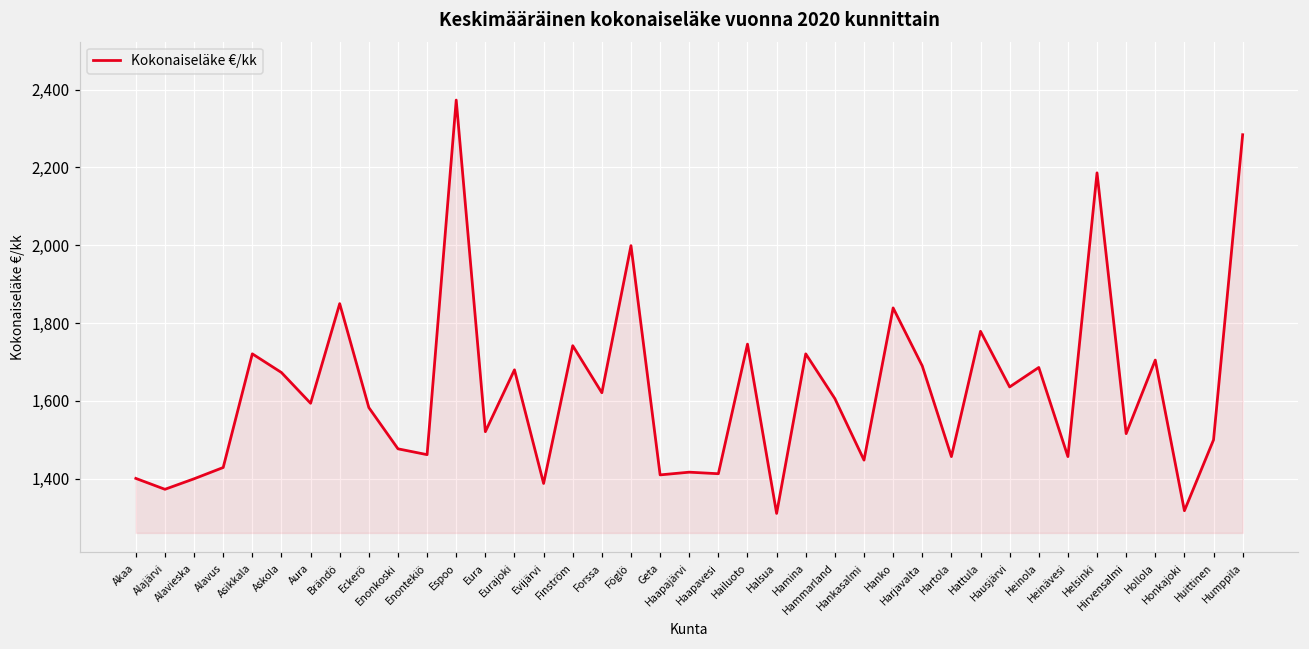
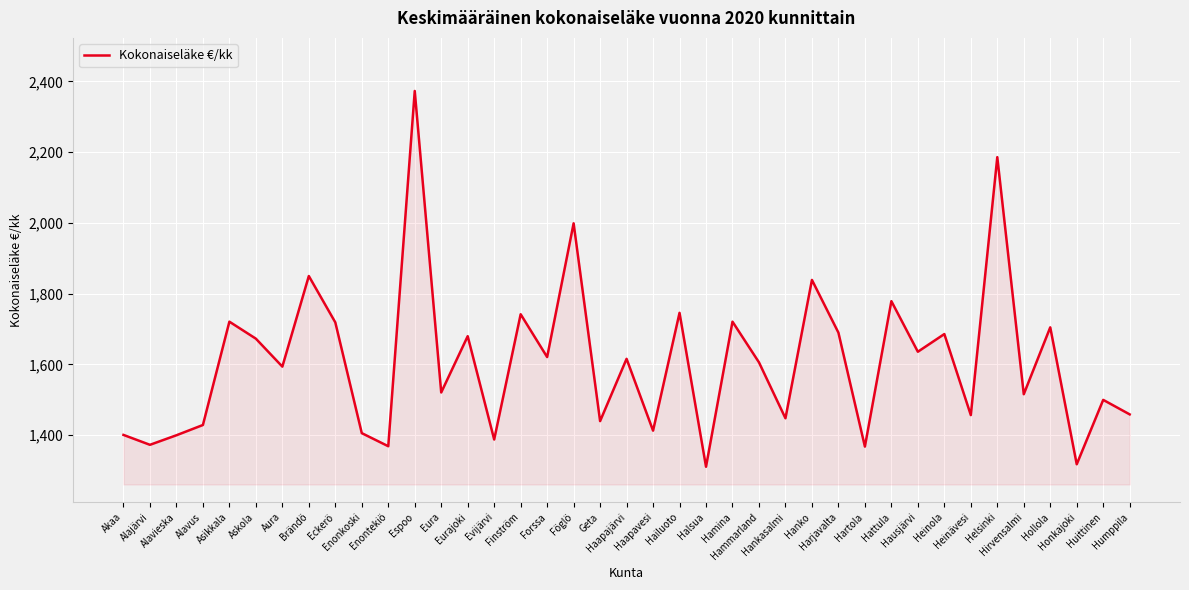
Eckerö: 1,580 -> 1,720
Enonkoski: 1,480 -> 1,410
Enontekiö: 1,460 -> 1,370
Geta: 1,410 -> 1,440
Haapajärvi: 1,420 -> 1,620
Hartola: 1,460 -> 1,370
Humppila: 2,280 -> 1,460
